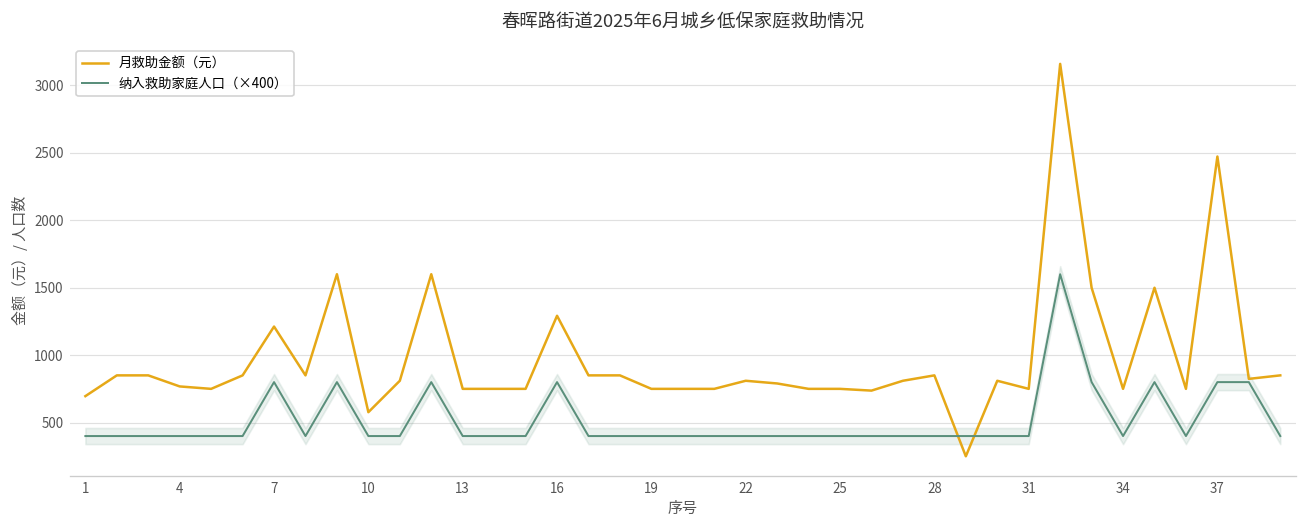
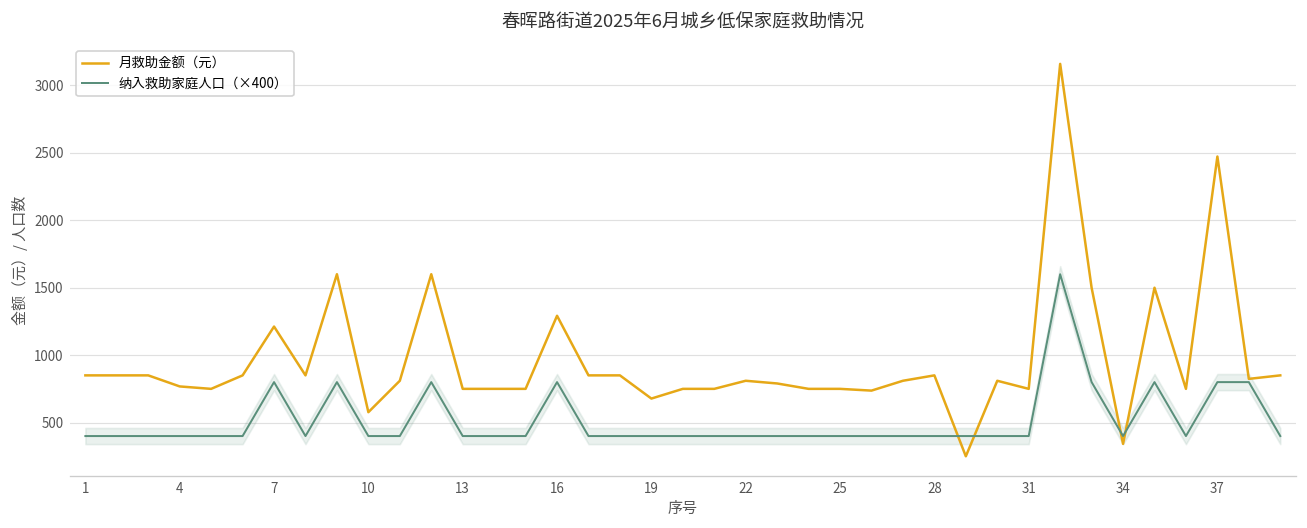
月救助金额（元）, 1: 700 -> 850
月救助金额（元）, 19: 750 -> 680
月救助金额（元）, 34: 750 -> 340
